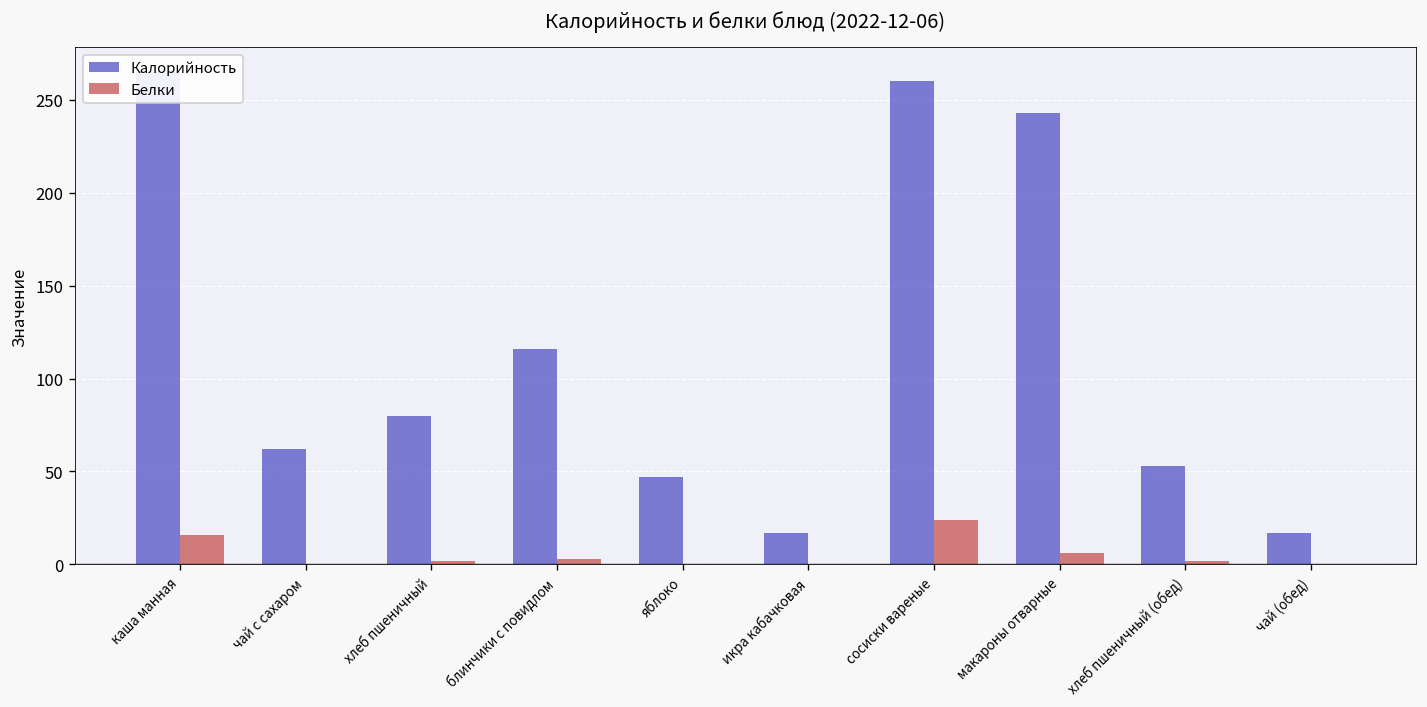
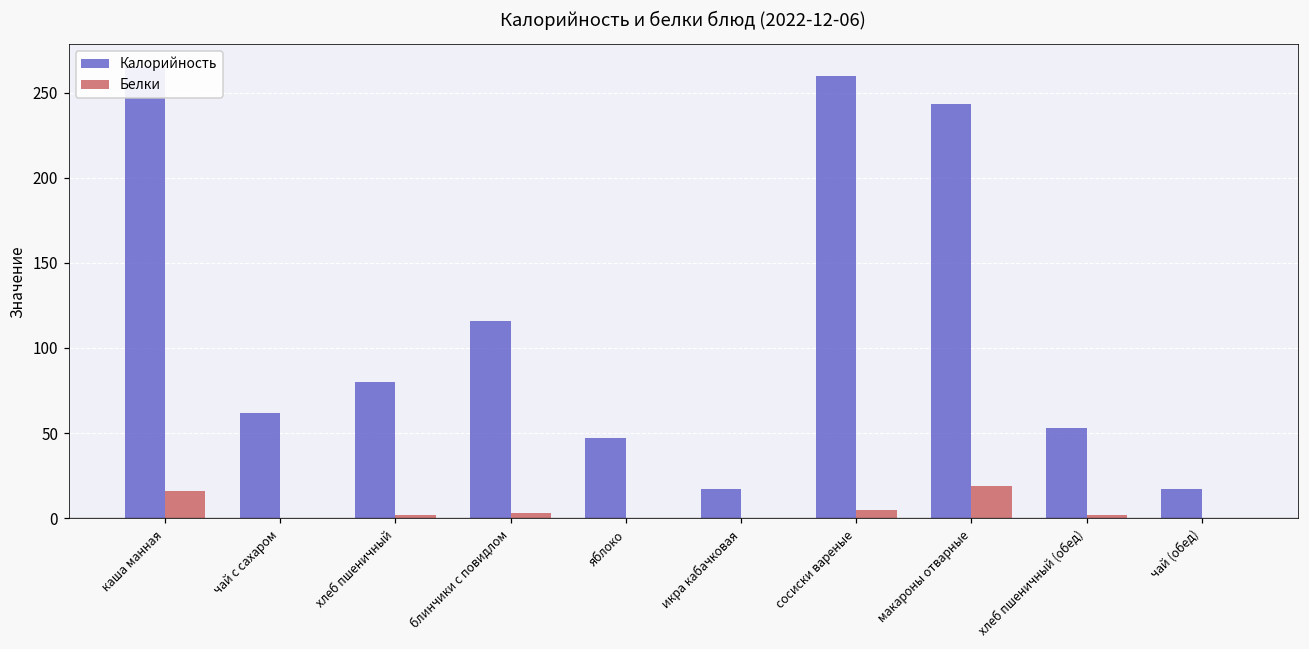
Белки, сосиски вареные: 24 -> 5
Белки, макароны отварные: 6 -> 19
